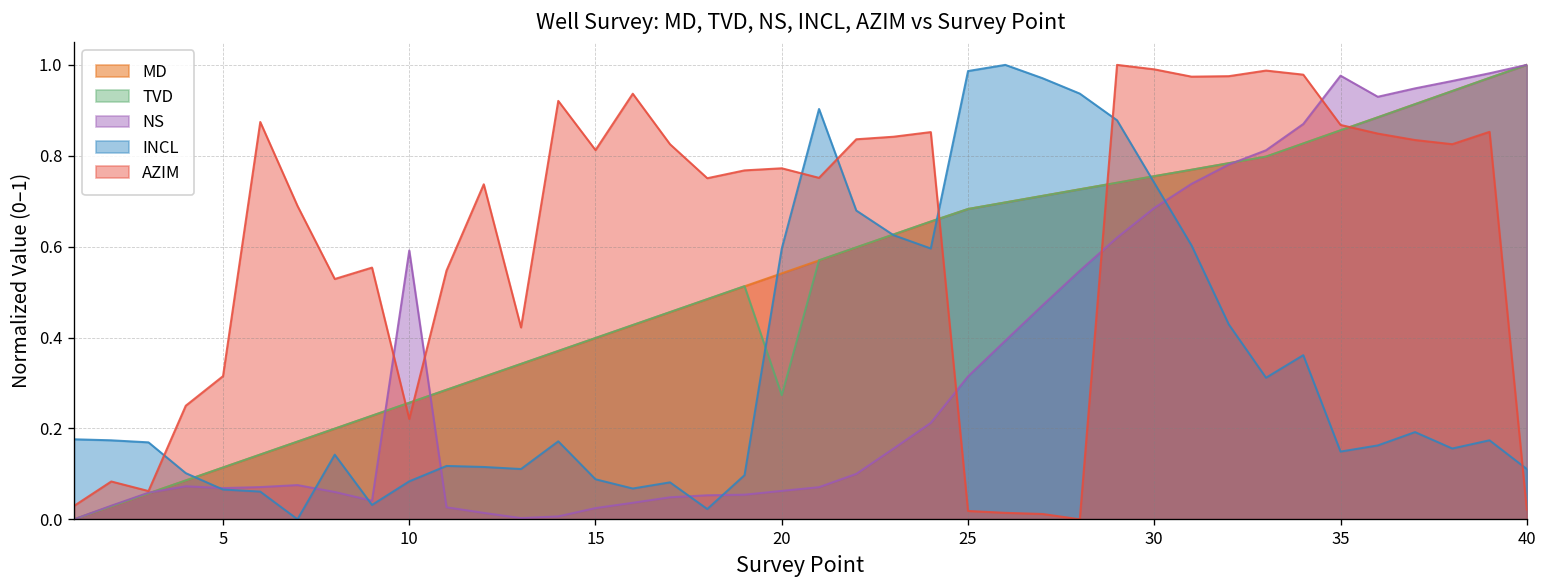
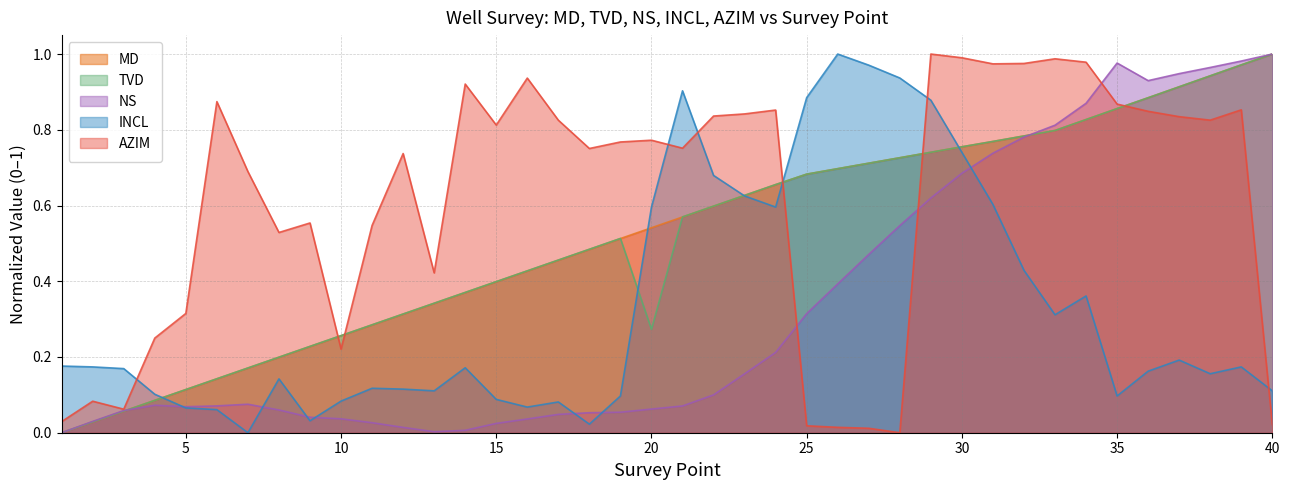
NS, 10: 0.59 -> 0.04
INCL, 25: 0.99 -> 0.88
INCL, 35: 0.15 -> 0.10
